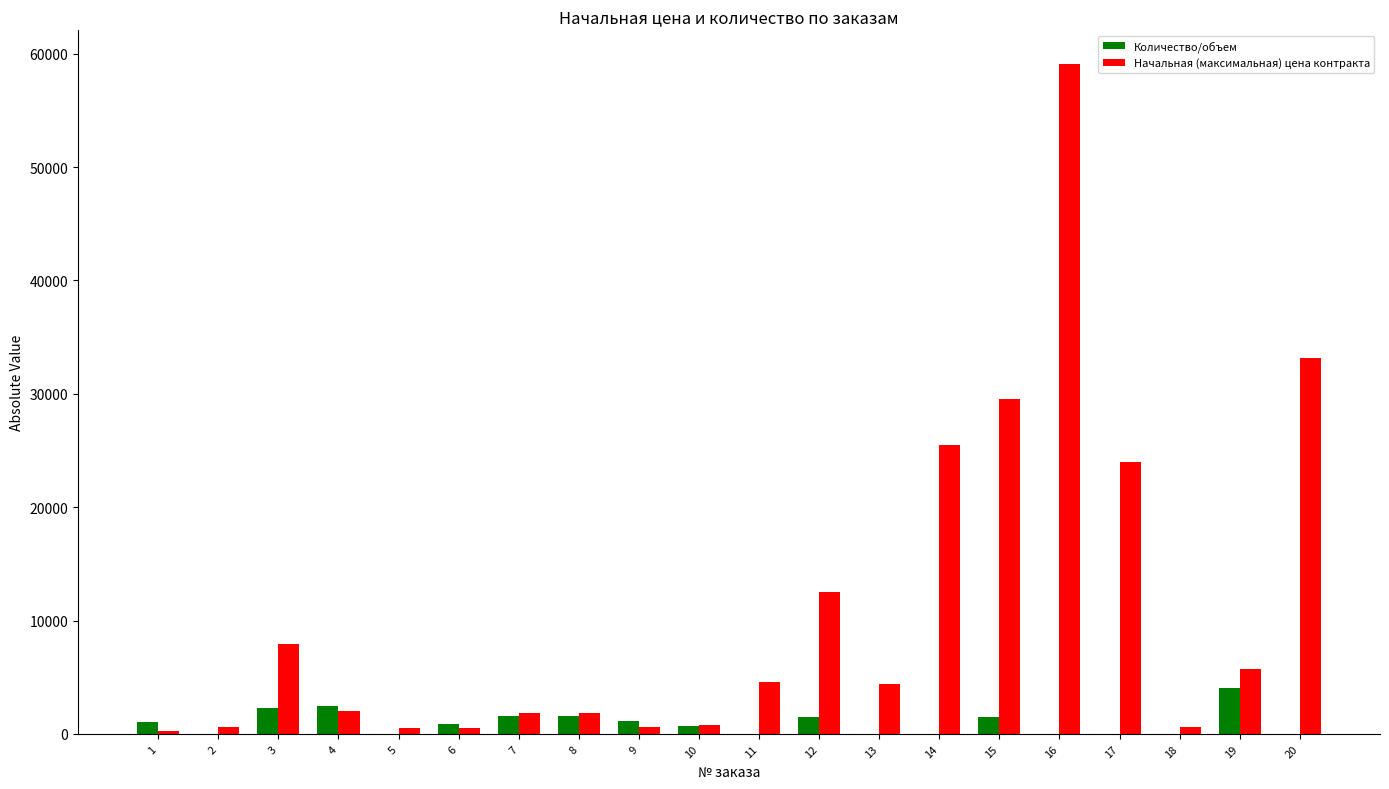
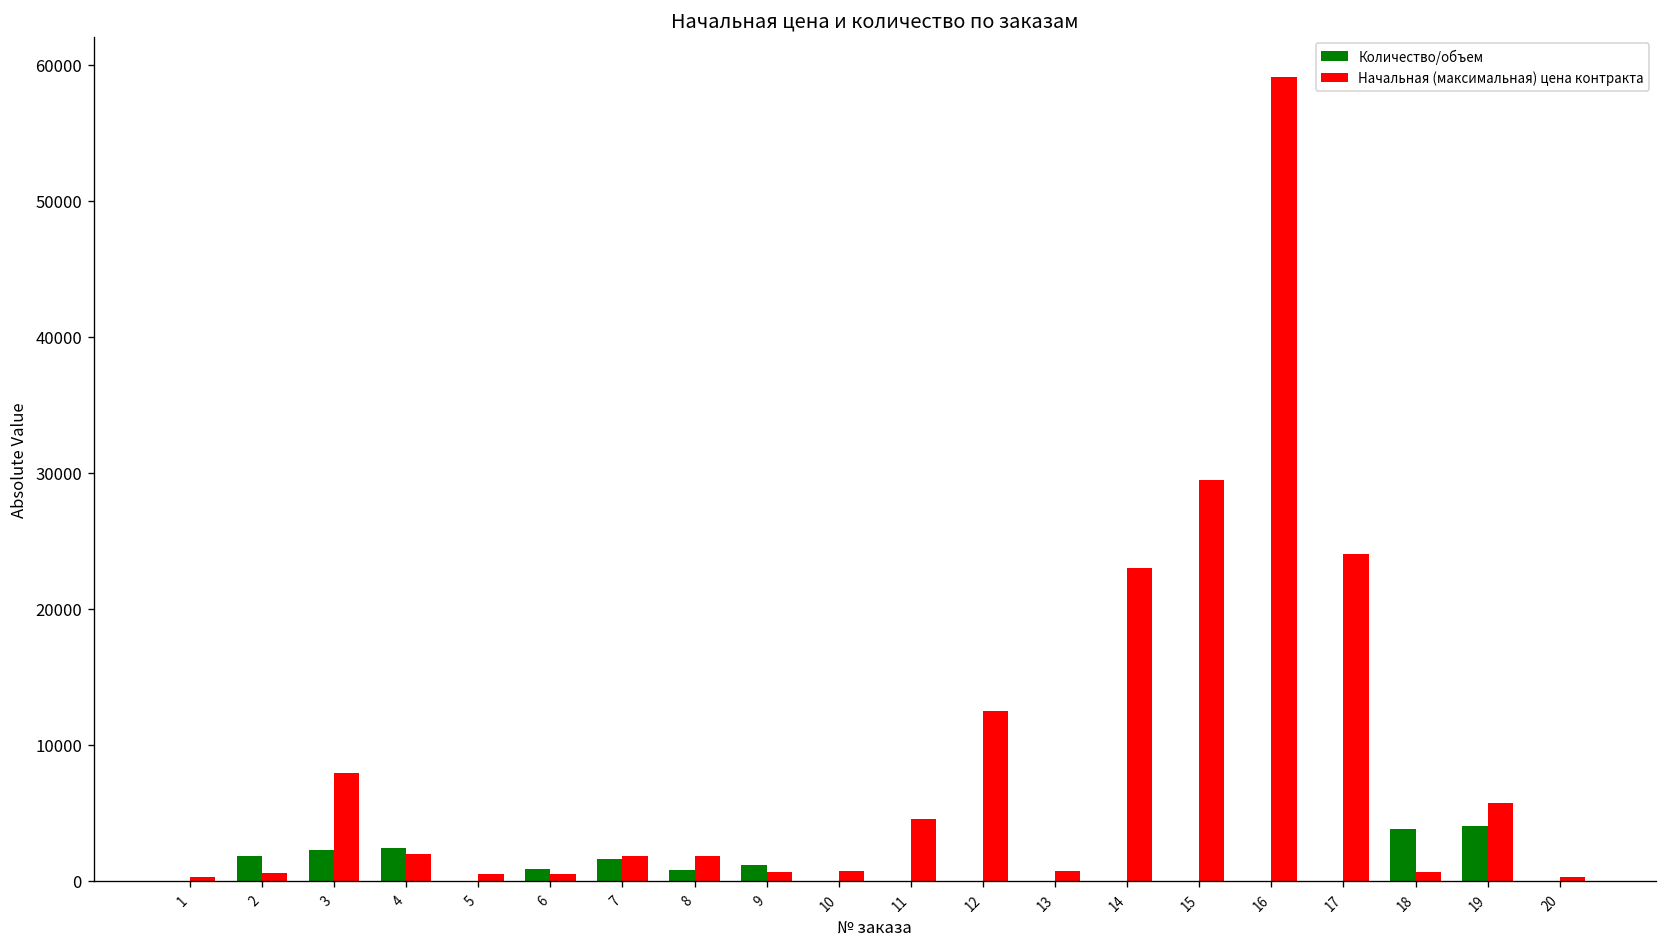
Количество/объем, 1: 1000 -> 0
Количество/объем, 2: 0 -> 1800
Количество/объем, 8: 1600 -> 800
Количество/объем, 10: 700 -> 0
Количество/объем, 12: 1500 -> 0
Начальная (максимальная) цена контракта, 13: 4400 -> 800
Начальная (максимальная) цена контракта, 14: 25500 -> 23000
Количество/объем, 15: 1500 -> 0
Количество/объем, 18: 0 -> 3800
Начальная (максимальная) цена контракта, 20: 33200 -> 300
